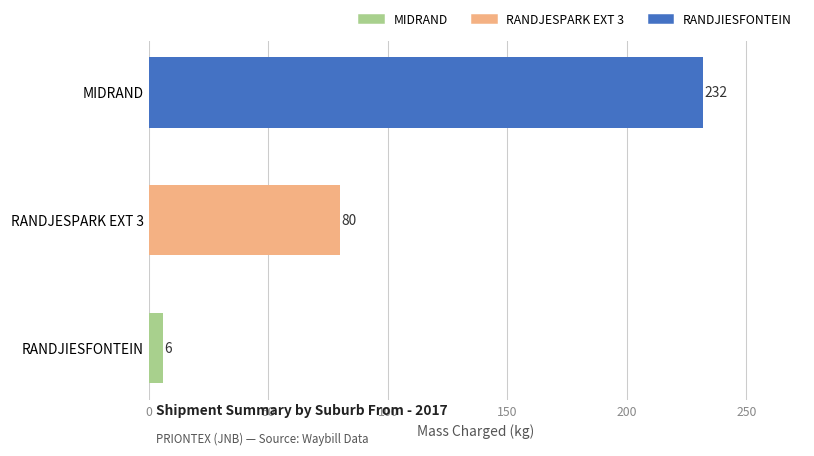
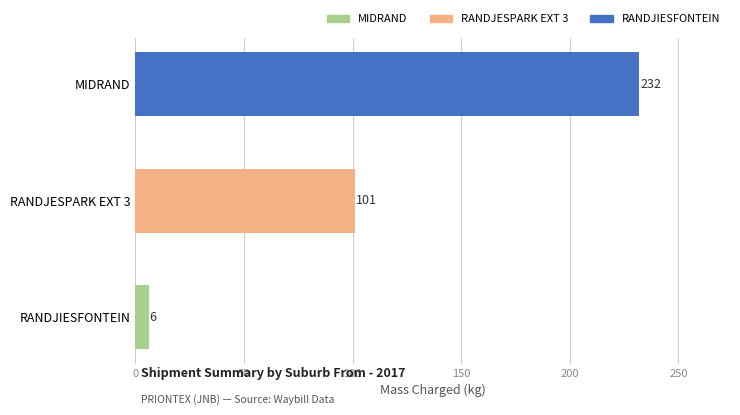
RANDJESPARK EXT 3: 80 -> 101
